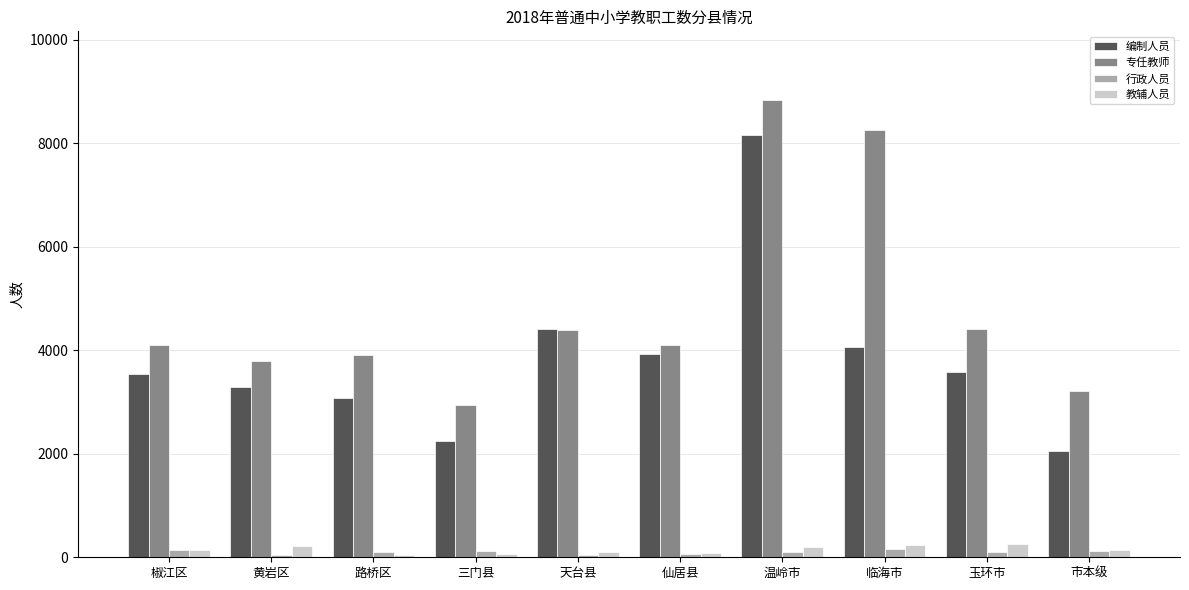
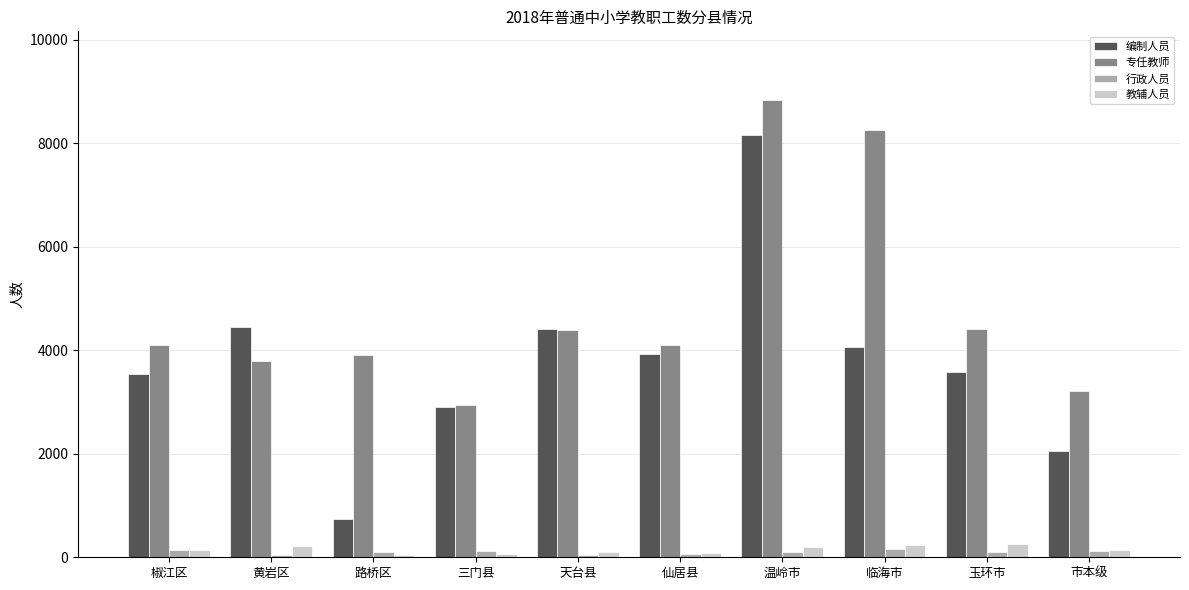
编制人员, 黄岩区: 3300 -> 4500
编制人员, 路桥区: 3100 -> 700
编制人员, 三门县: 2200 -> 2900
